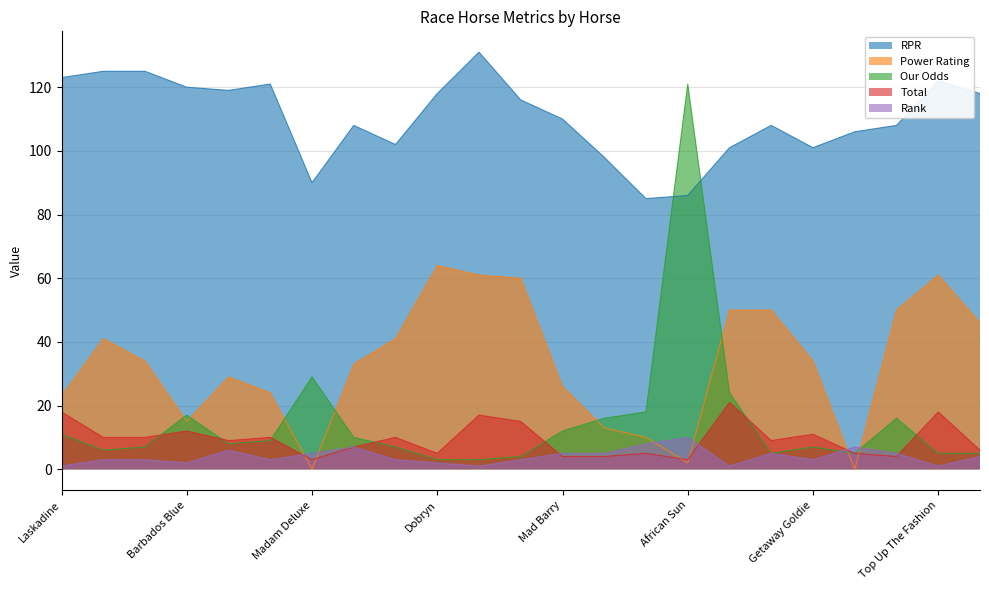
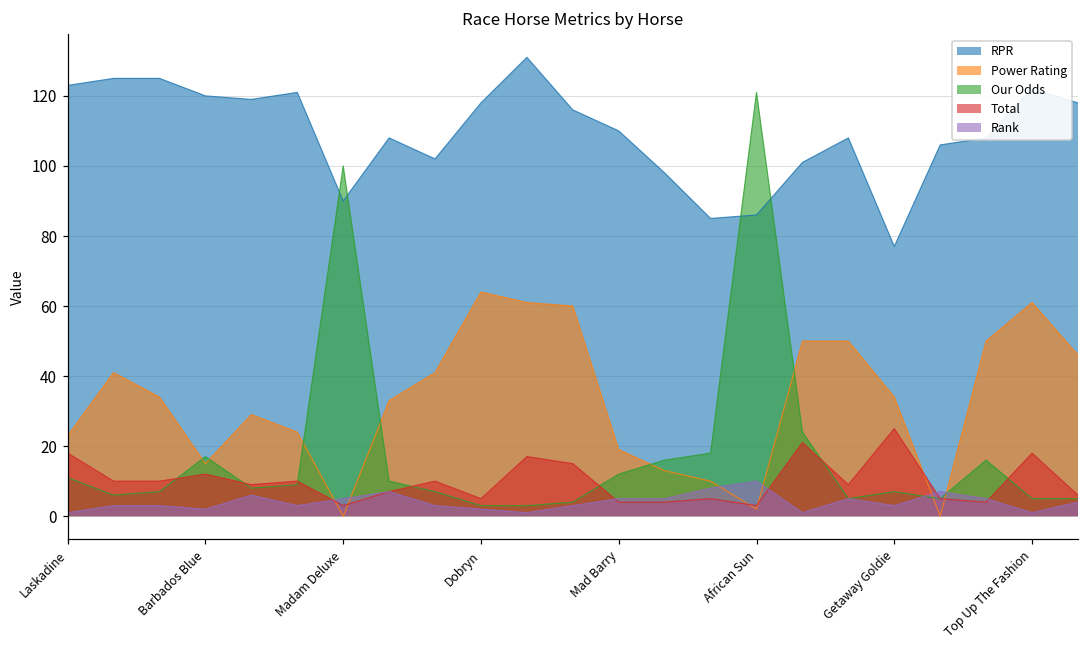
Our Odds, Madam Deluxe: 29 -> 100
Power Rating, Mad Barry: 26 -> 19
RPR, Getaway Goldie: 101 -> 77
Total, Getaway Goldie: 11 -> 25
